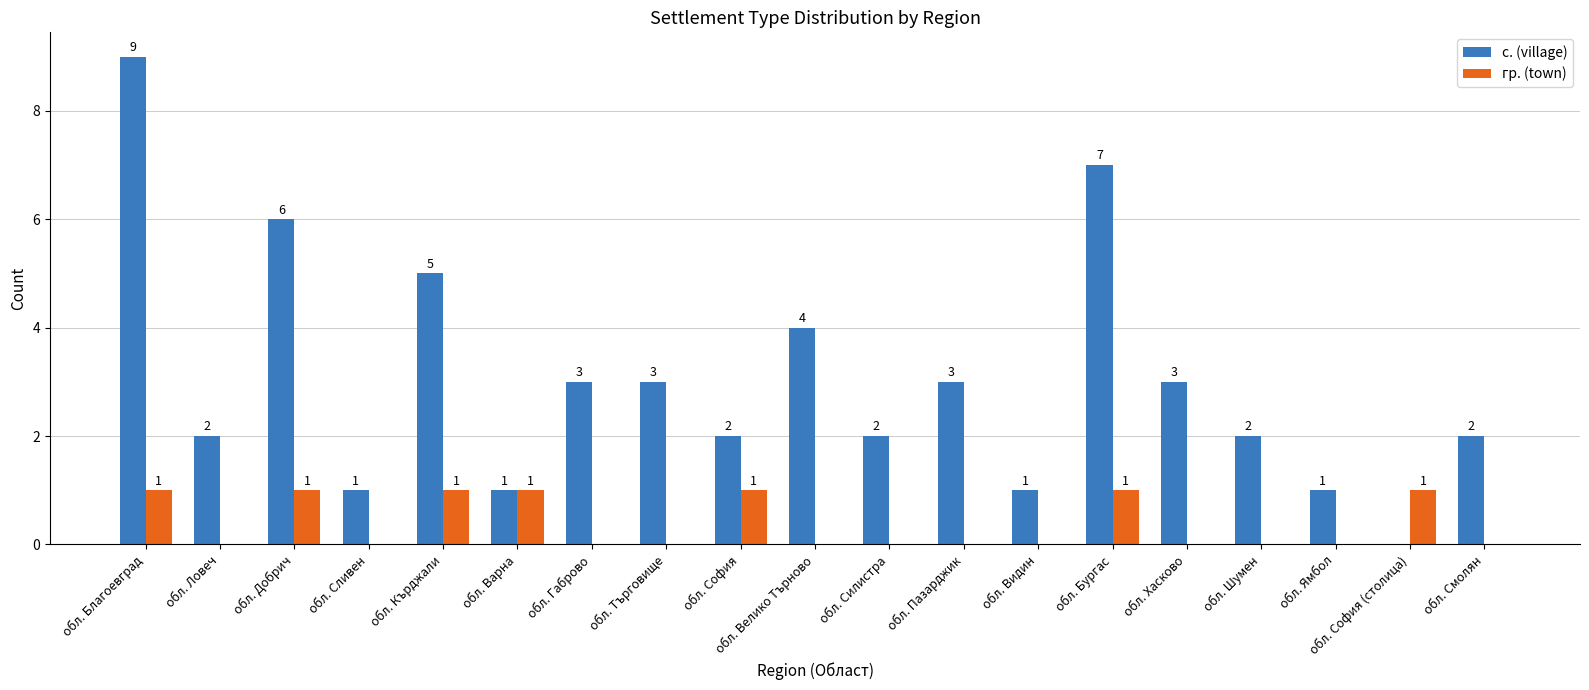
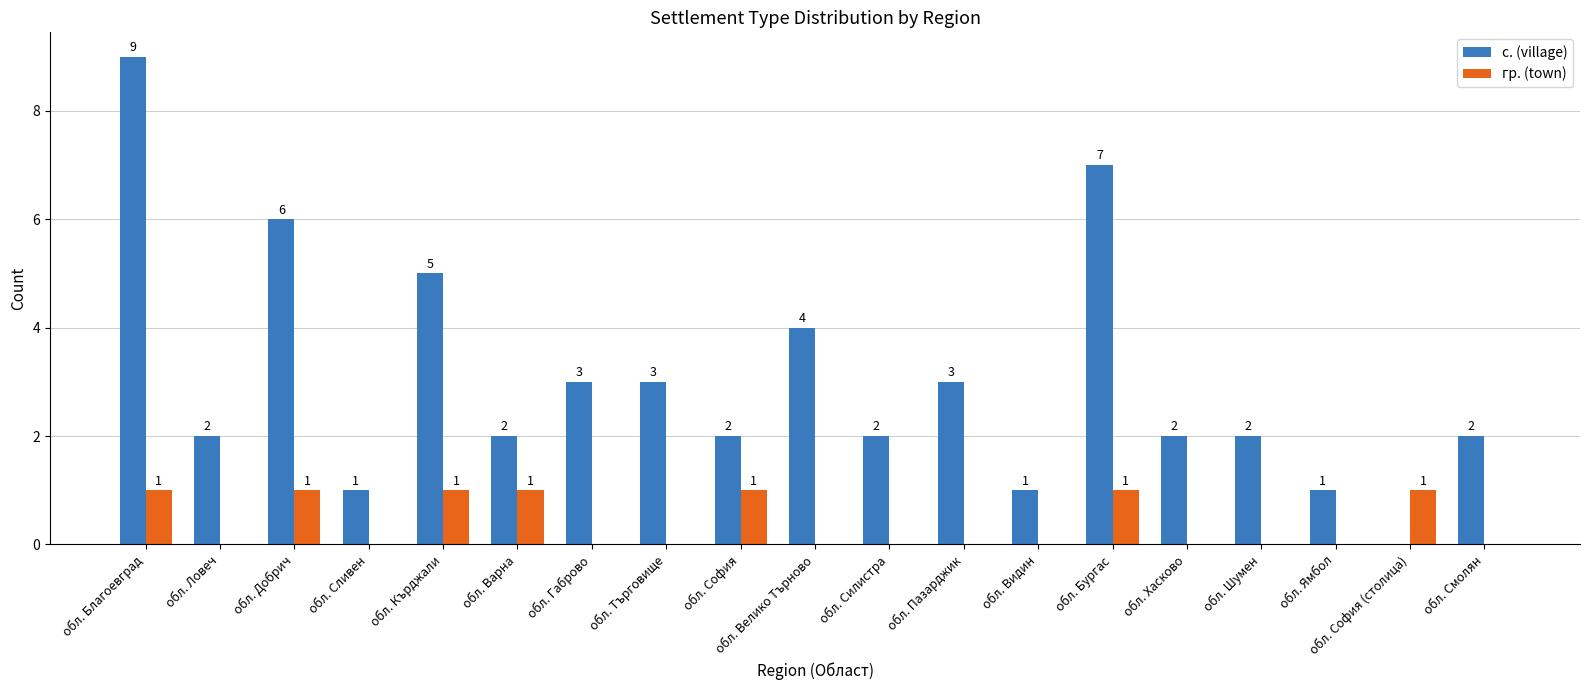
с. (village), обл. Варна: 1 -> 2
с. (village), обл. Хасково: 3 -> 2
